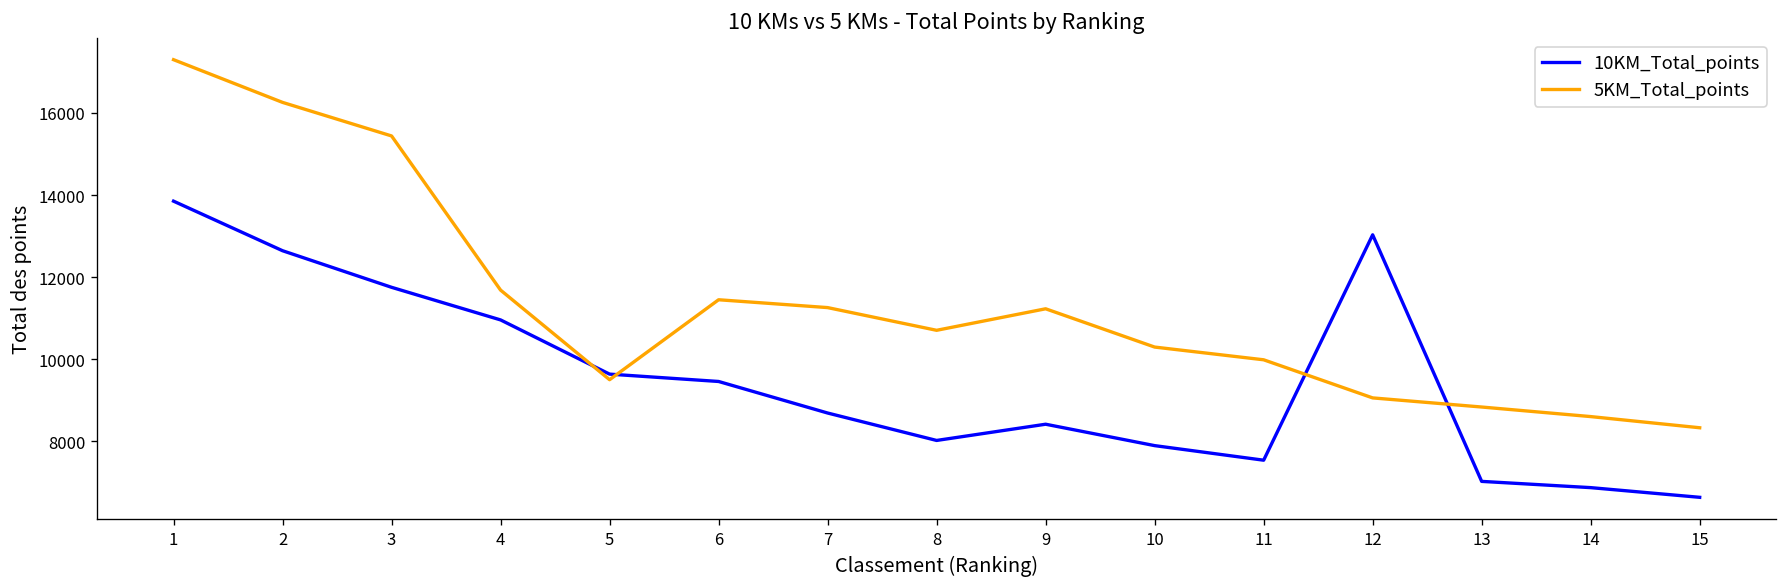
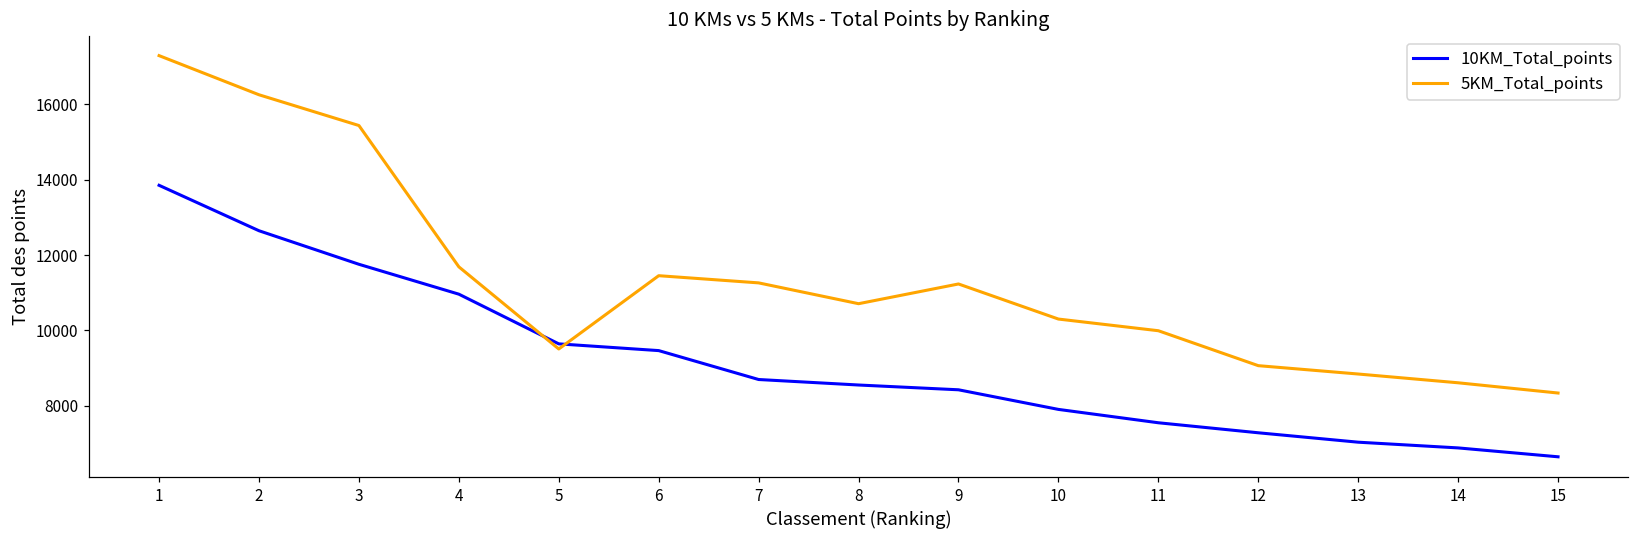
10KM_Total_points, 8: 8000 -> 8500
10KM_Total_points, 12: 13000 -> 7300
